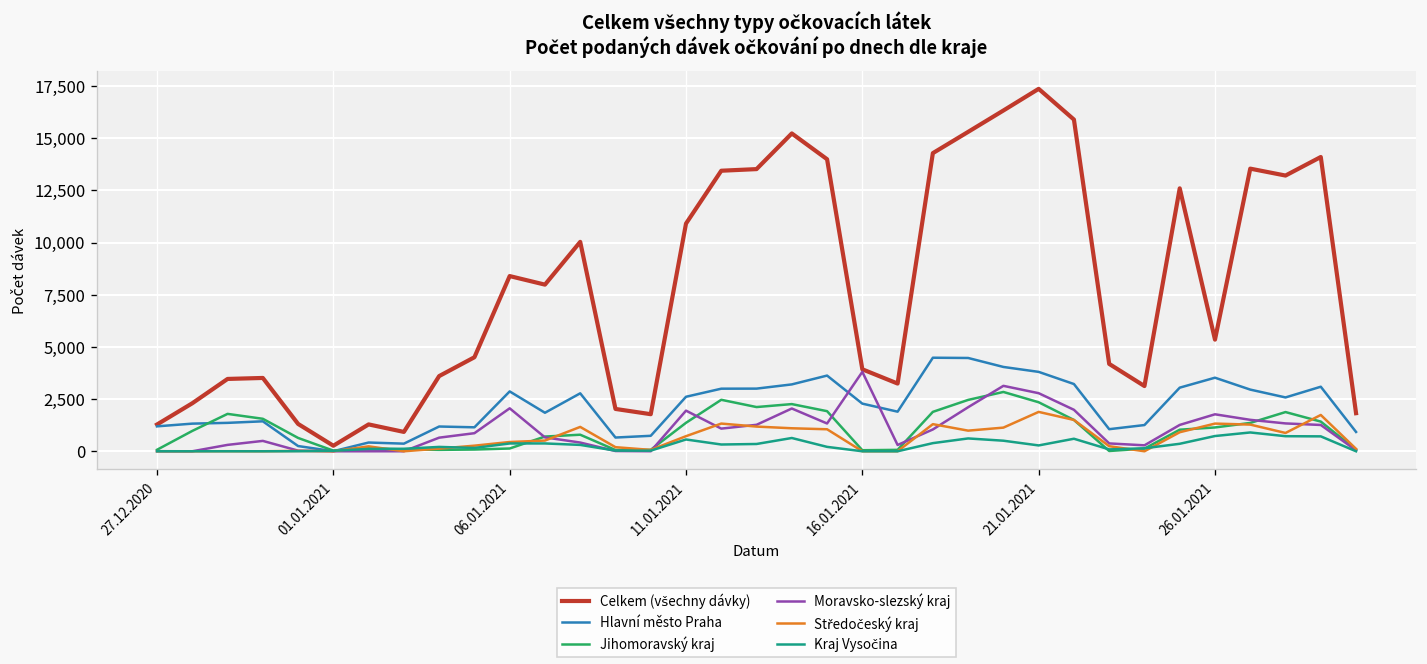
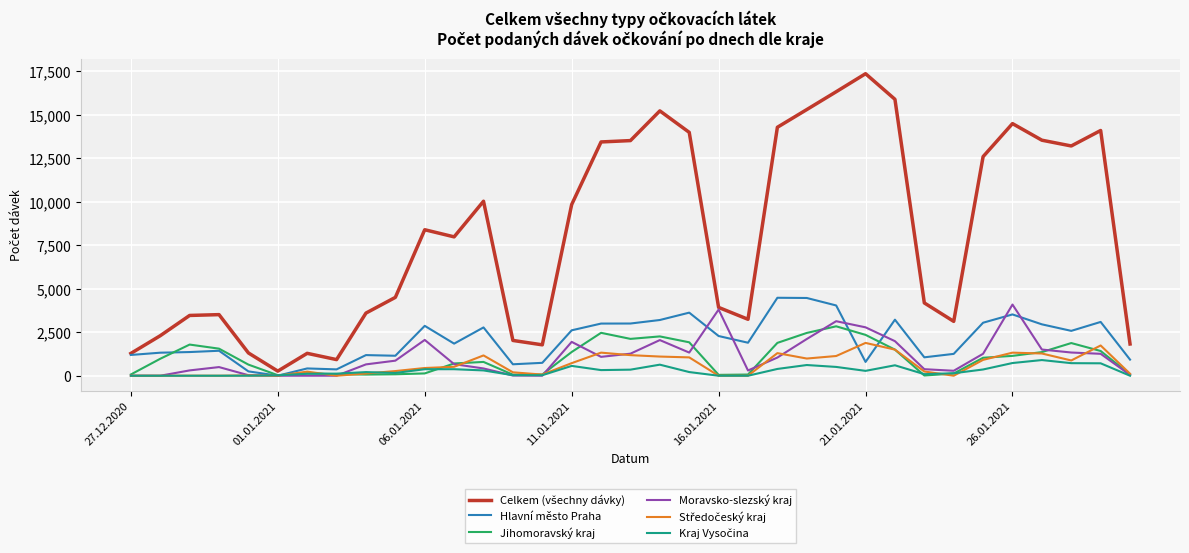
Celkem (všechny dávky), 11.01.2021: 10,900 -> 9,800
Hlavní město Praha, 21.01.2021: 3,800 -> 800
Celkem (všechny dávky), 26.01.2021: 5,300 -> 14,500
Moravsko-slezský kraj, 26.01.2021: 1,800 -> 4,100
